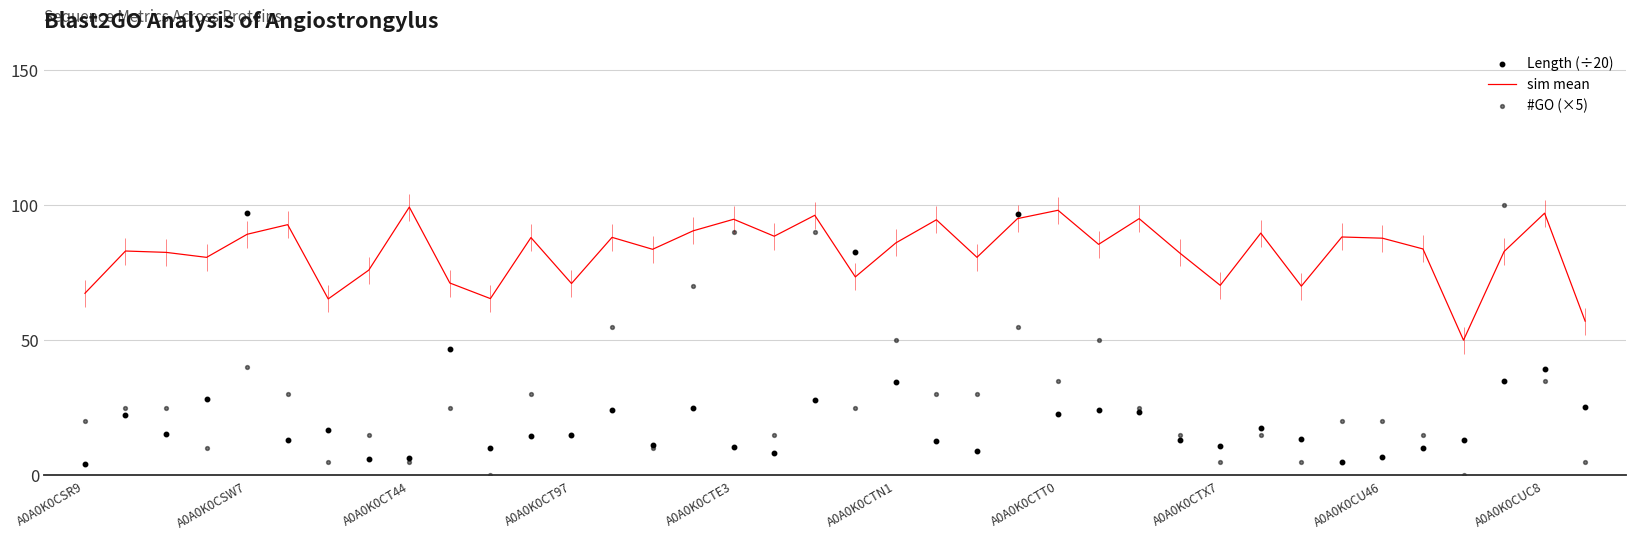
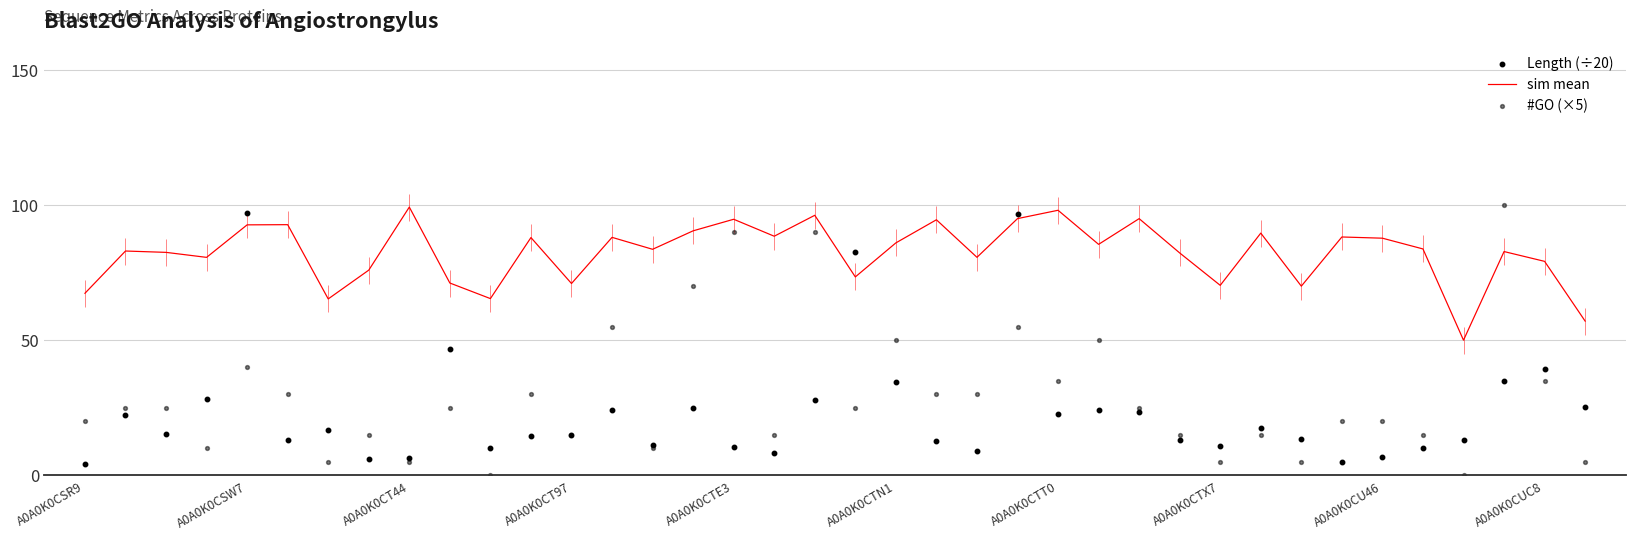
sim mean, A0A0K0CSW7: 89 -> 93
sim mean, A0A0K0CUC8: 97 -> 79
